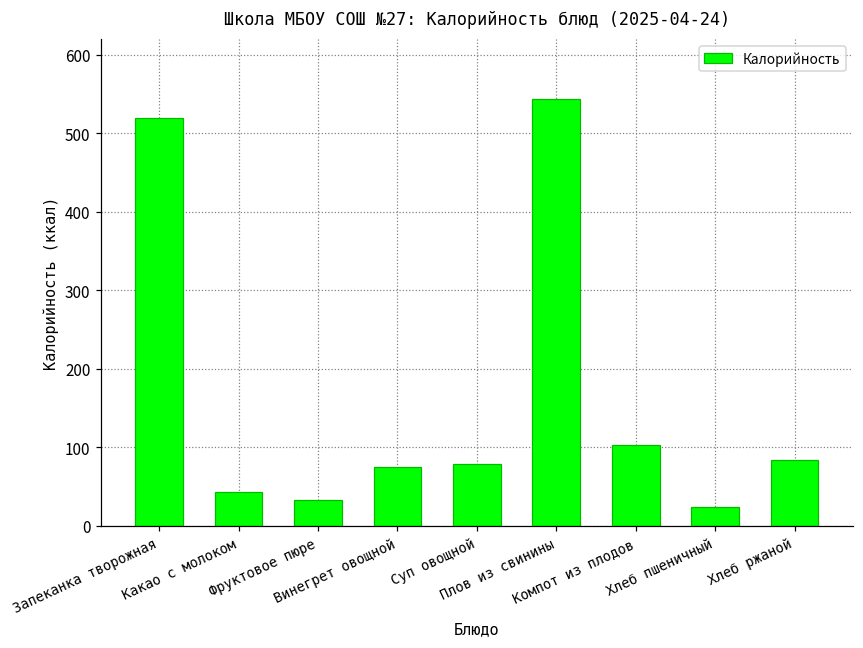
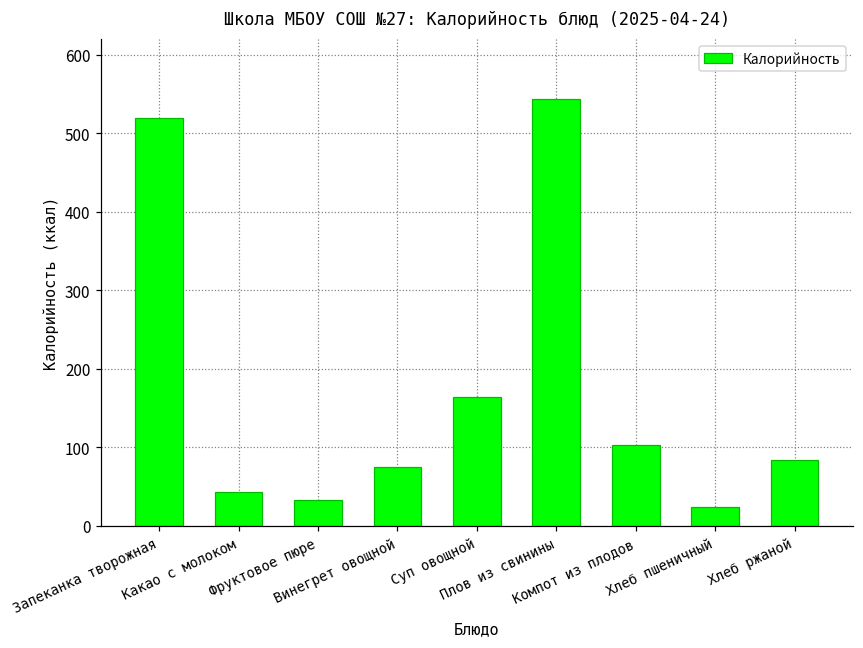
Суп овощной: 80 -> 160
